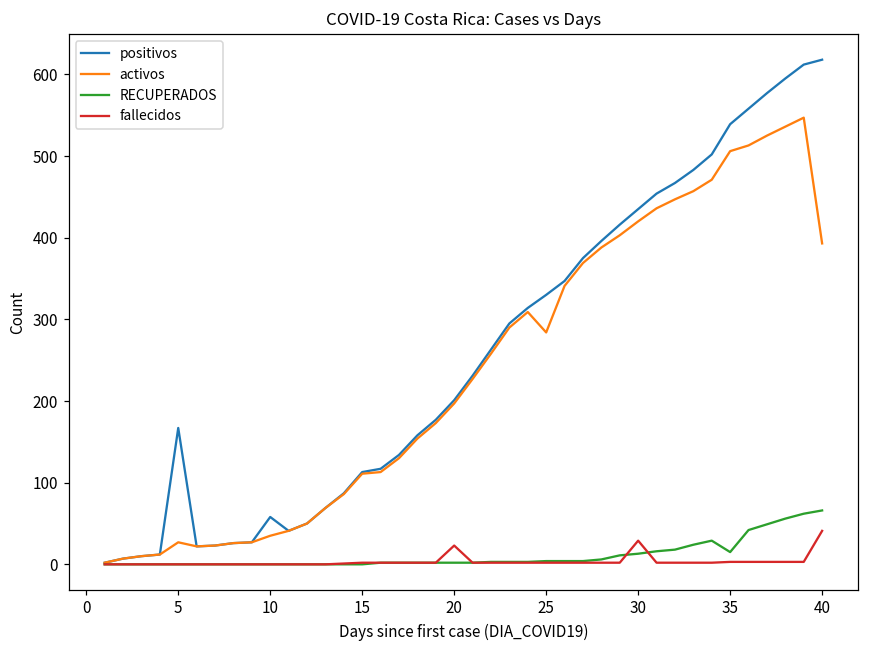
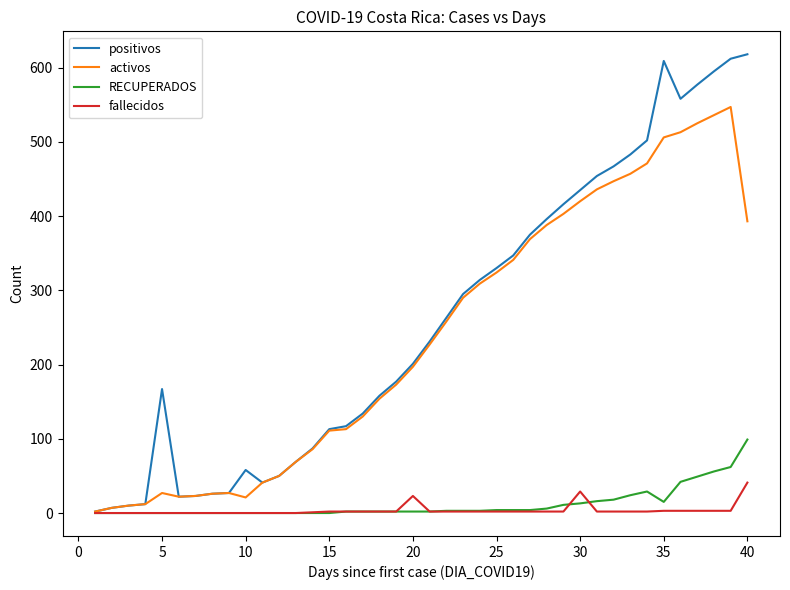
activos, 10: 40 -> 20
activos, 25: 280 -> 320
positivos, 35: 540 -> 610
RECUPERADOS, 40: 70 -> 100
